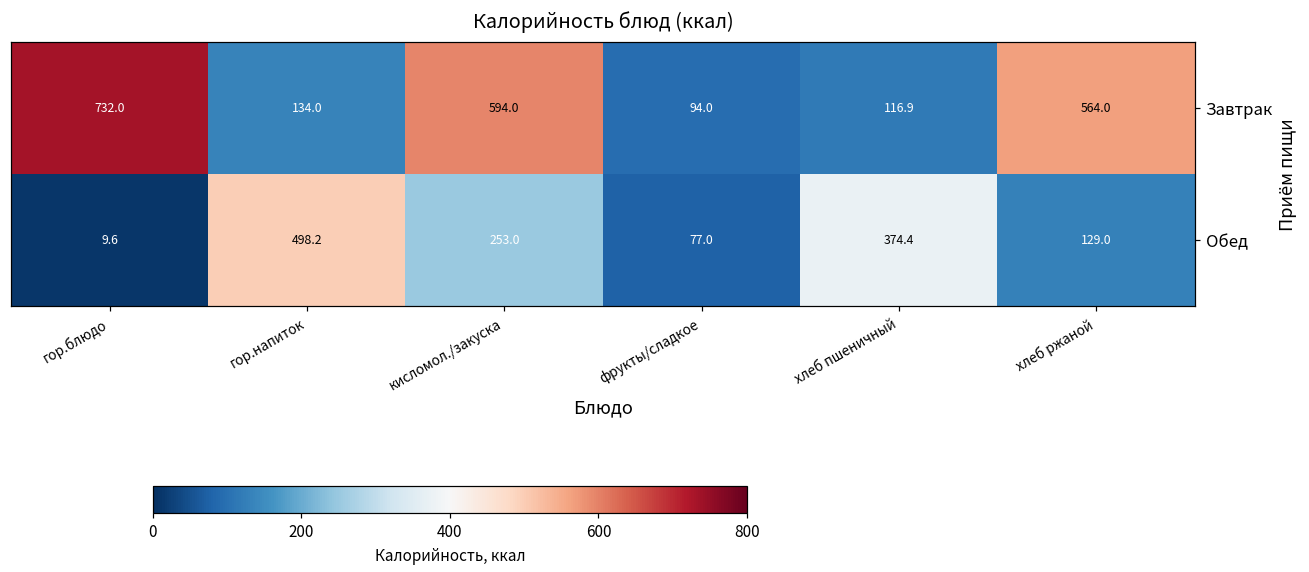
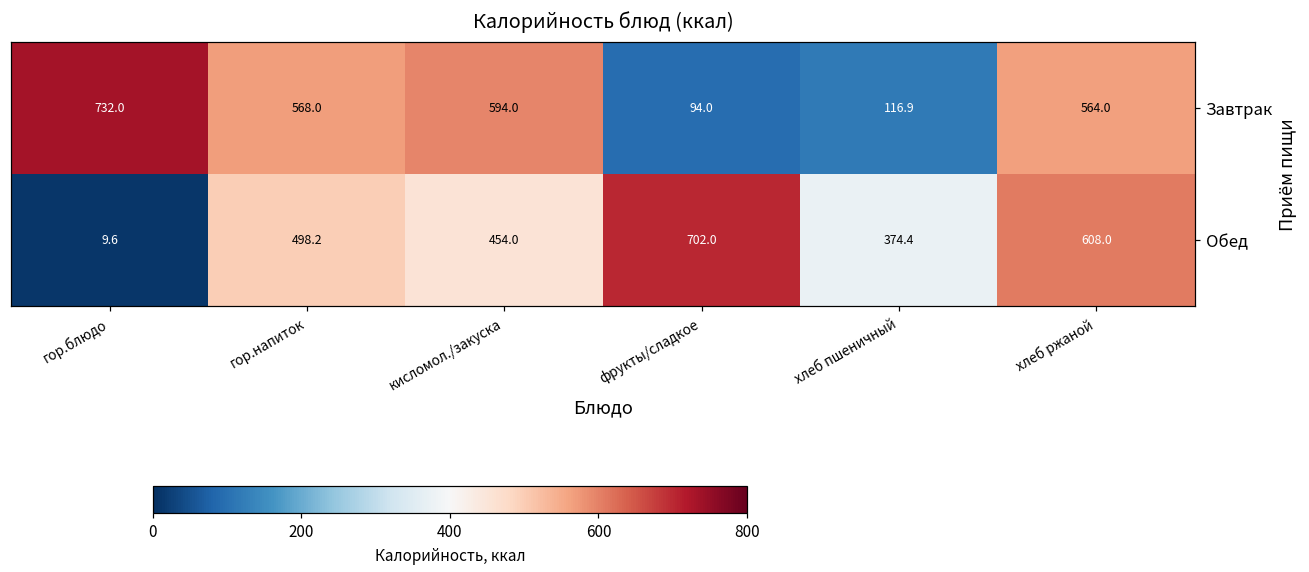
Завтрак, гор.напиток: 134.0 -> 568.0
Обед, кисломол./закуска: 253.0 -> 454.0
Обед, фрукты/сладкое: 77.0 -> 702.0
Обед, хлеб ржаной: 129.0 -> 608.0
